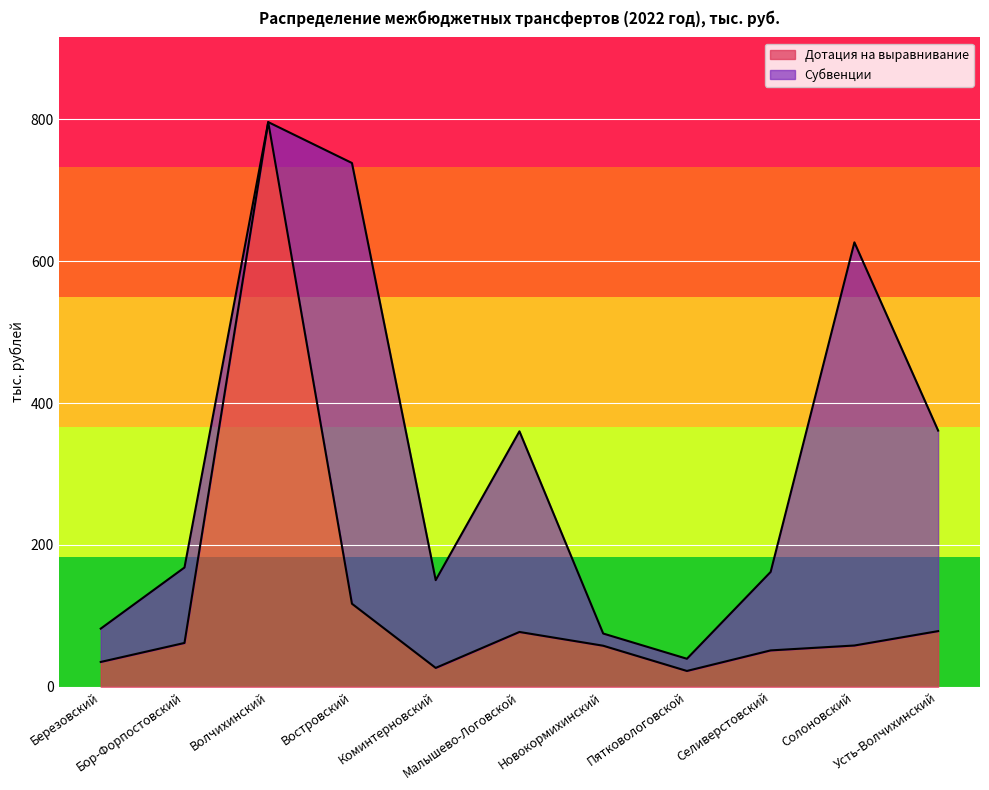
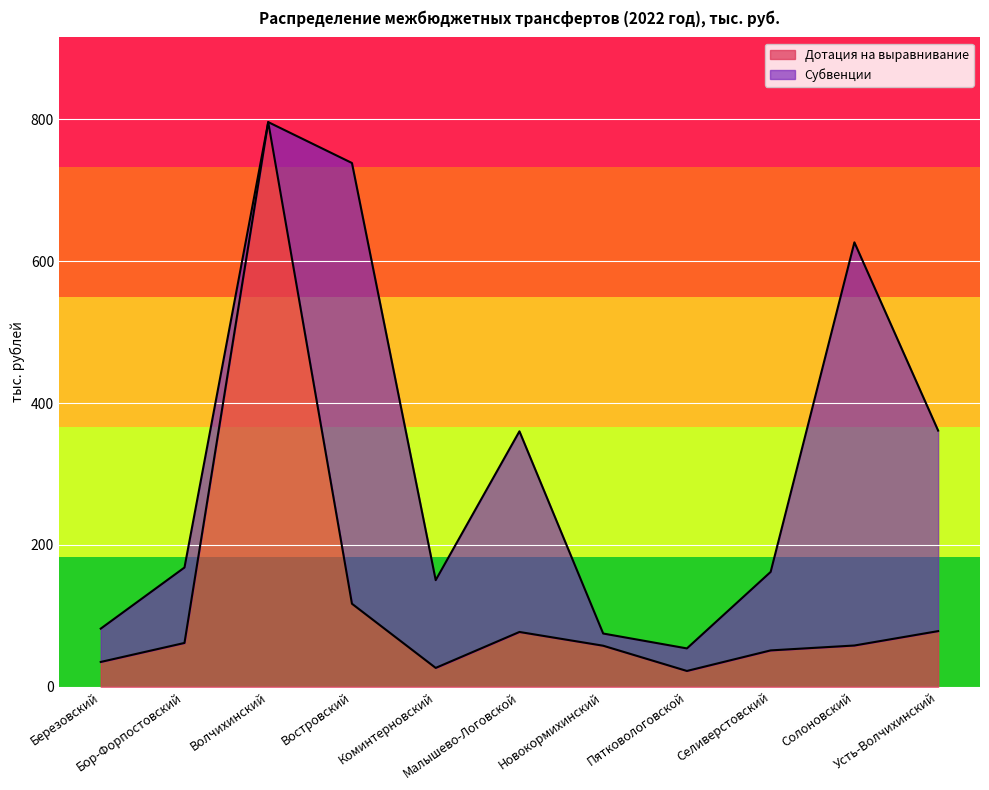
Субвенции, Пятковологовской: 40 -> 50
